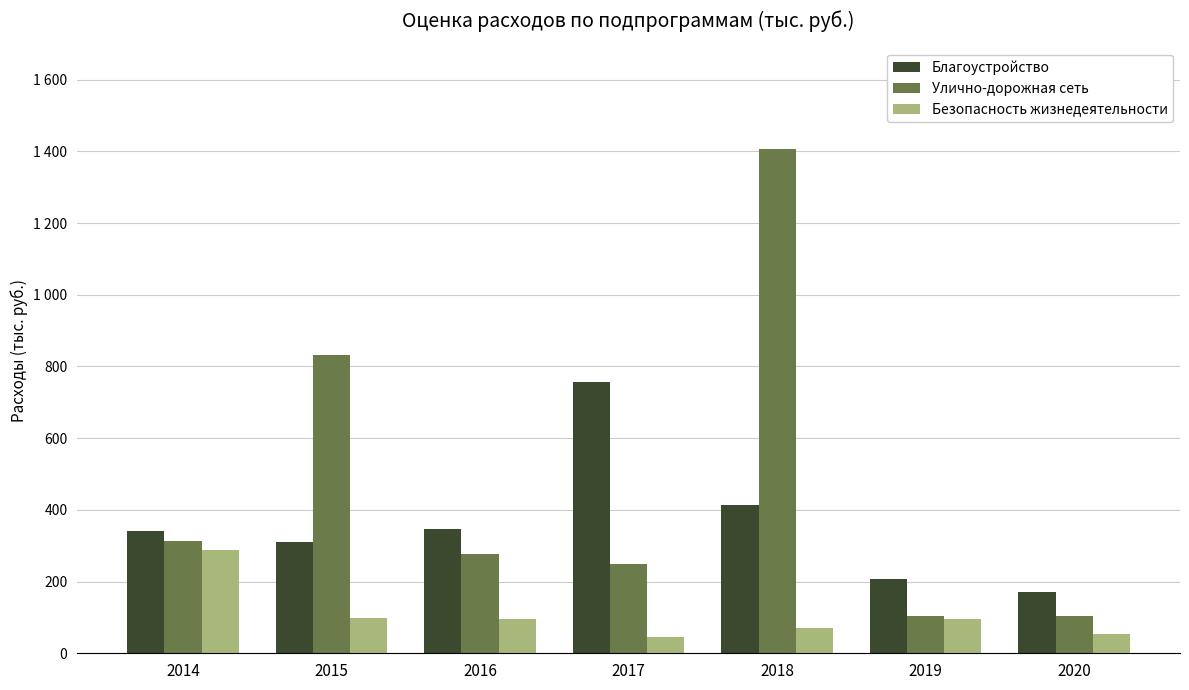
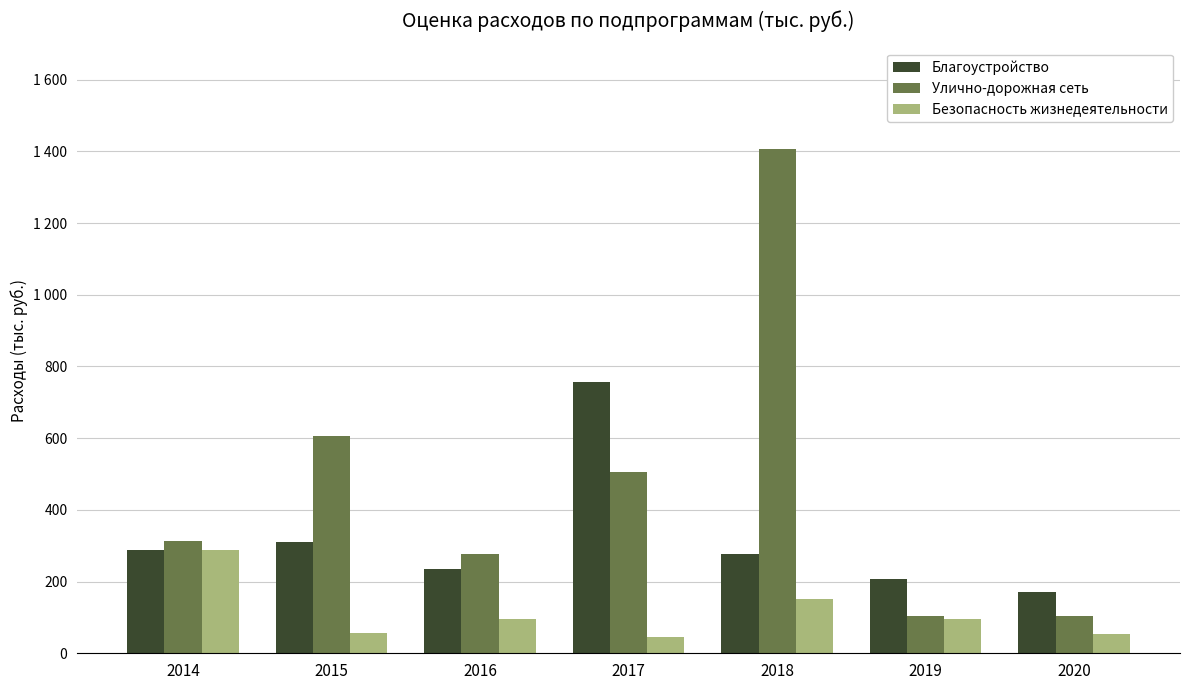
Благоустройство, 2014: 340 -> 290
Улично-дорожная сеть, 2015: 830 -> 610
Безопасность жизнедеятельности, 2015: 100 -> 60
Благоустройство, 2016: 350 -> 230
Улично-дорожная сеть, 2017: 250 -> 510
Благоустройство, 2018: 410 -> 280
Безопасность жизнедеятельности, 2018: 70 -> 150
